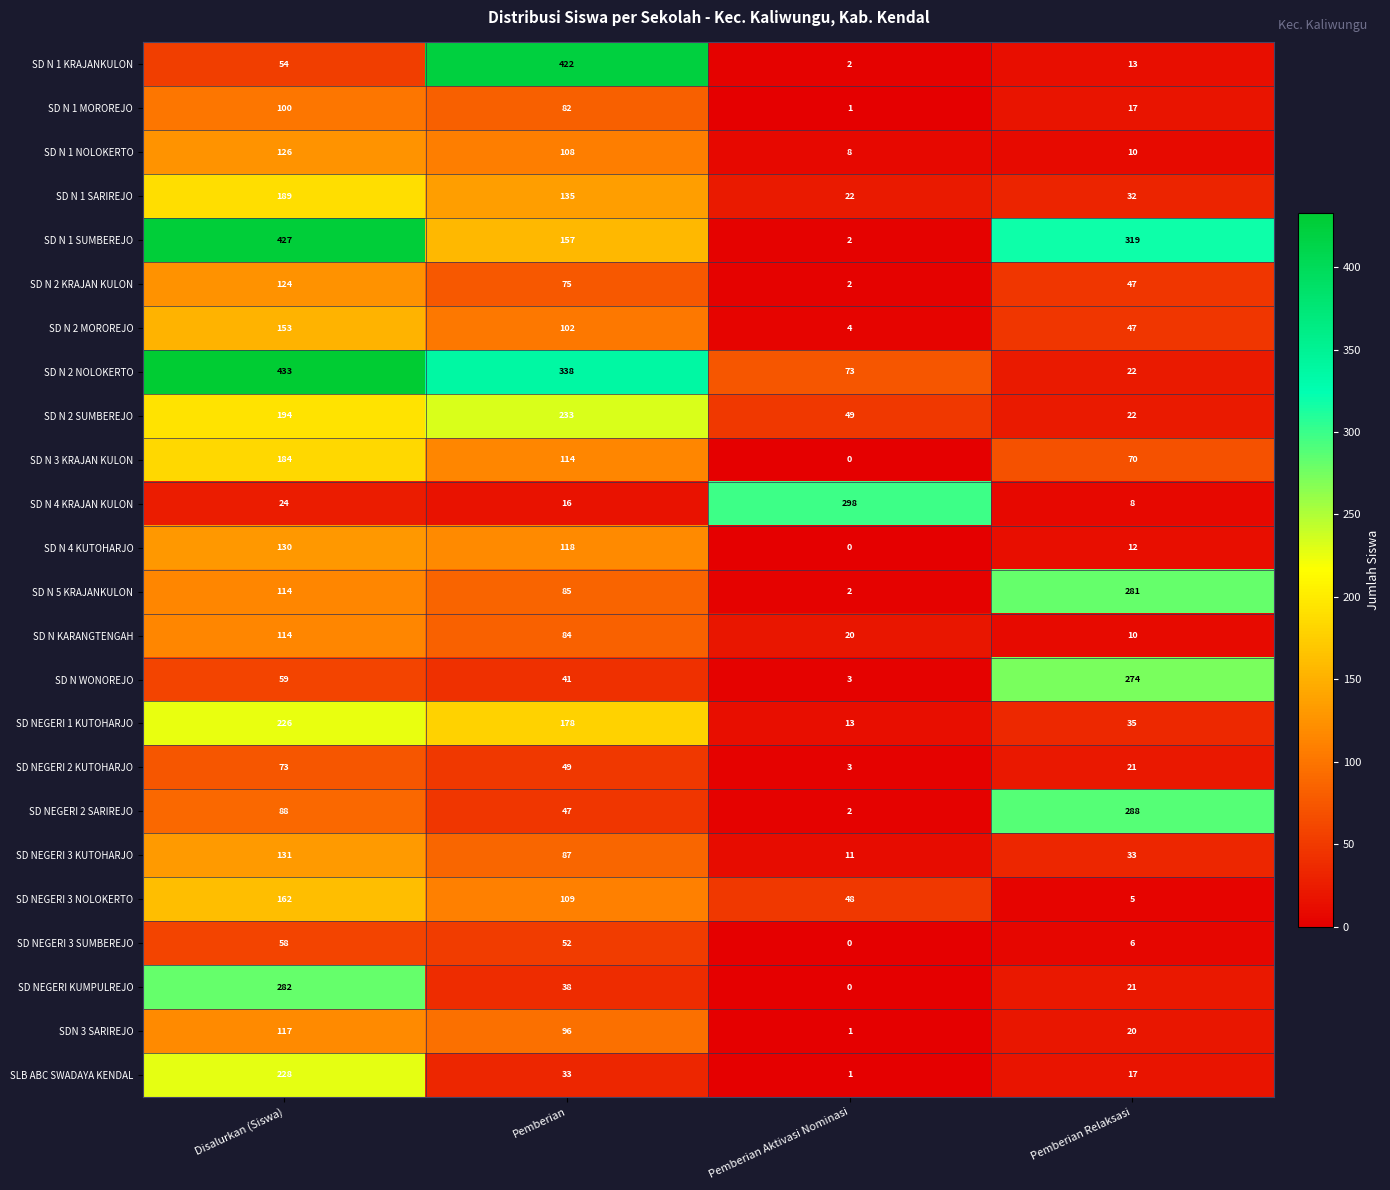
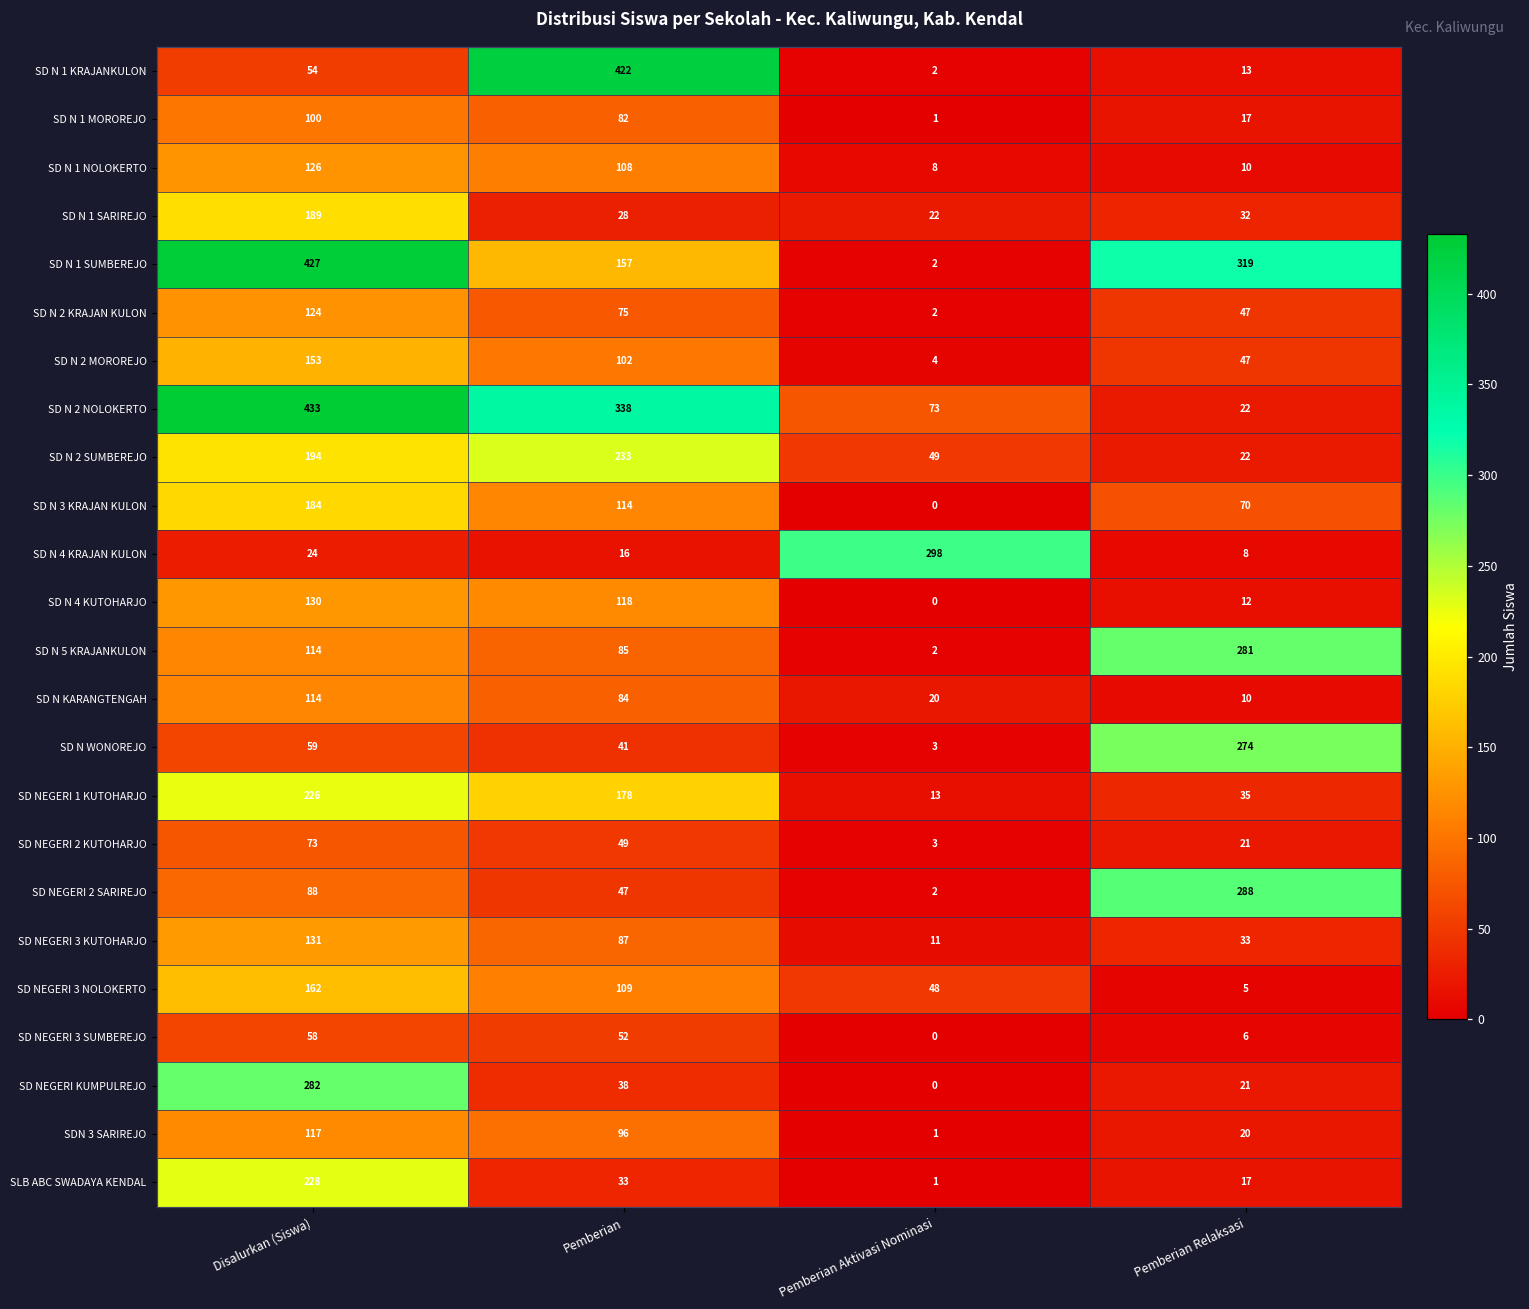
SD N 1 SARIREJO, Pemberian: 135 -> 28
